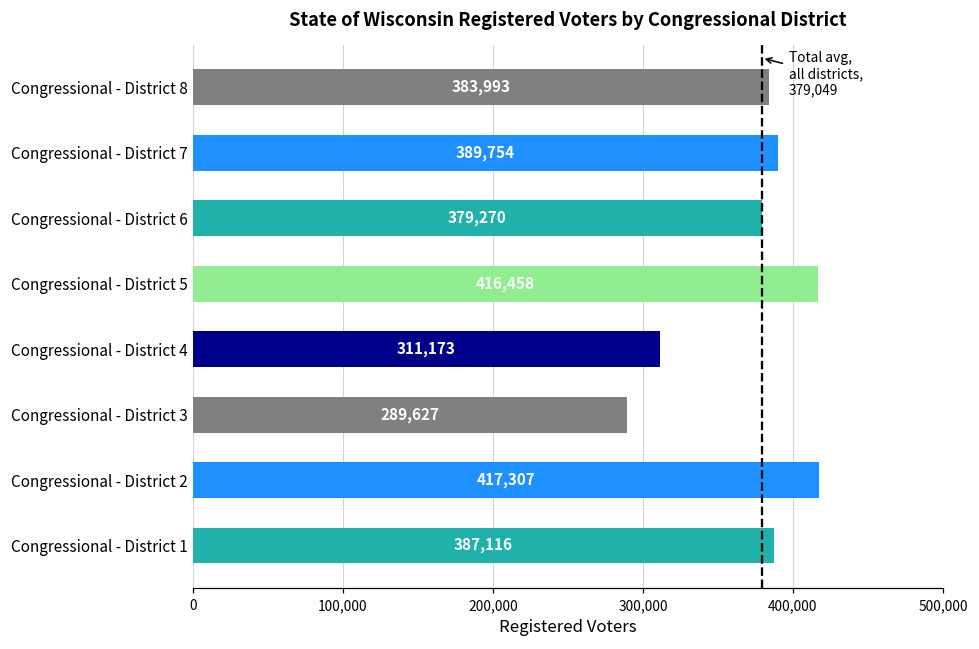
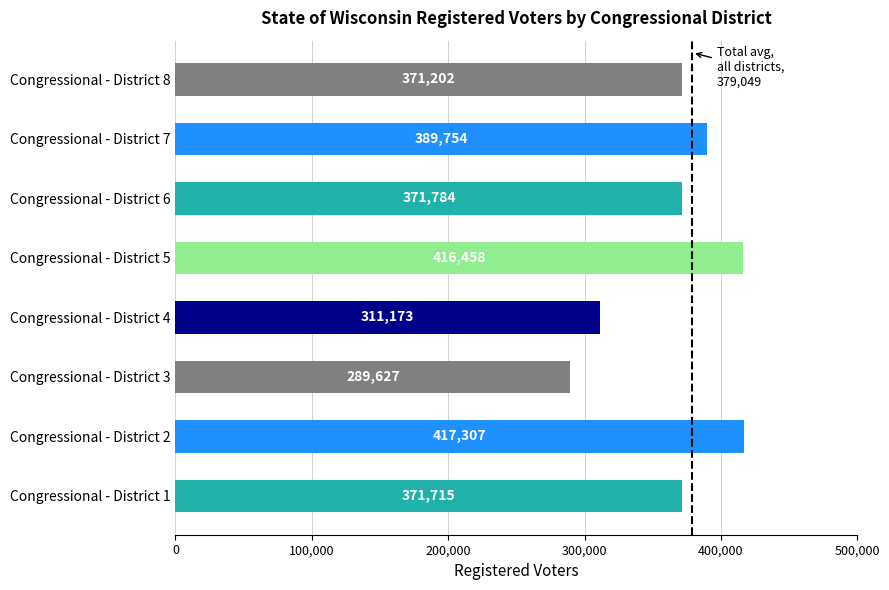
Congressional - District 8: 383,993 -> 371,202
Congressional - District 6: 379,270 -> 371,784
Congressional - District 1: 387,116 -> 371,715
